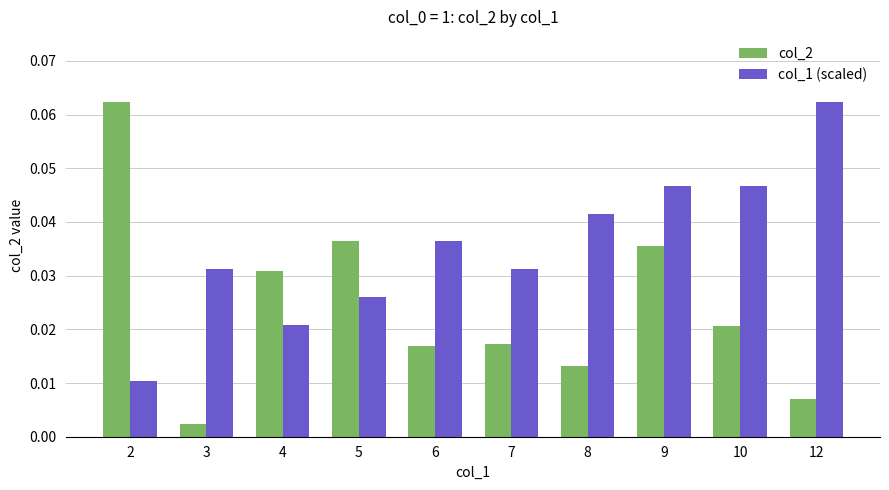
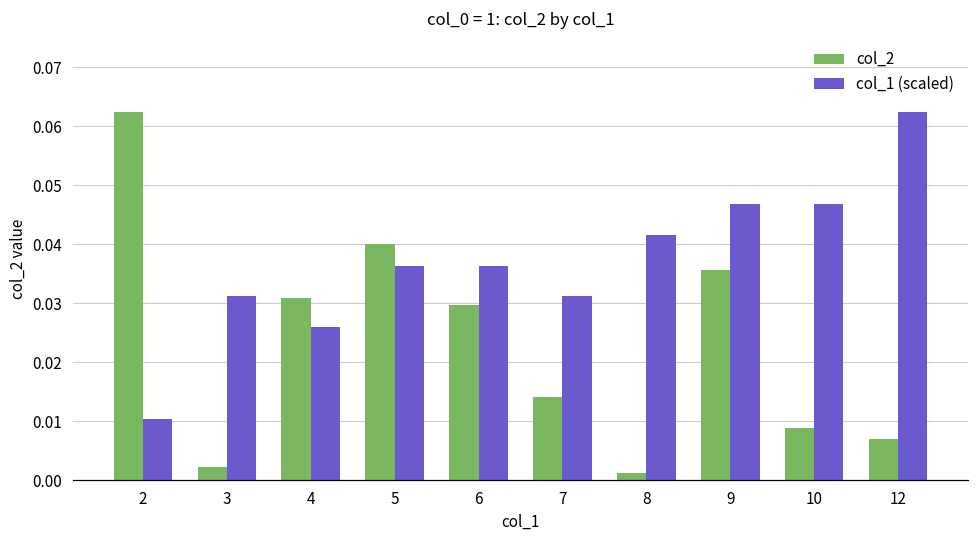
col_1 (scaled), 4: 0.021 -> 0.026
col_2, 5: 0.036 -> 0.040
col_1 (scaled), 5: 0.026 -> 0.036
col_2, 6: 0.017 -> 0.030
col_2, 7: 0.017 -> 0.014
col_2, 8: 0.013 -> 0.001
col_2, 10: 0.021 -> 0.009
